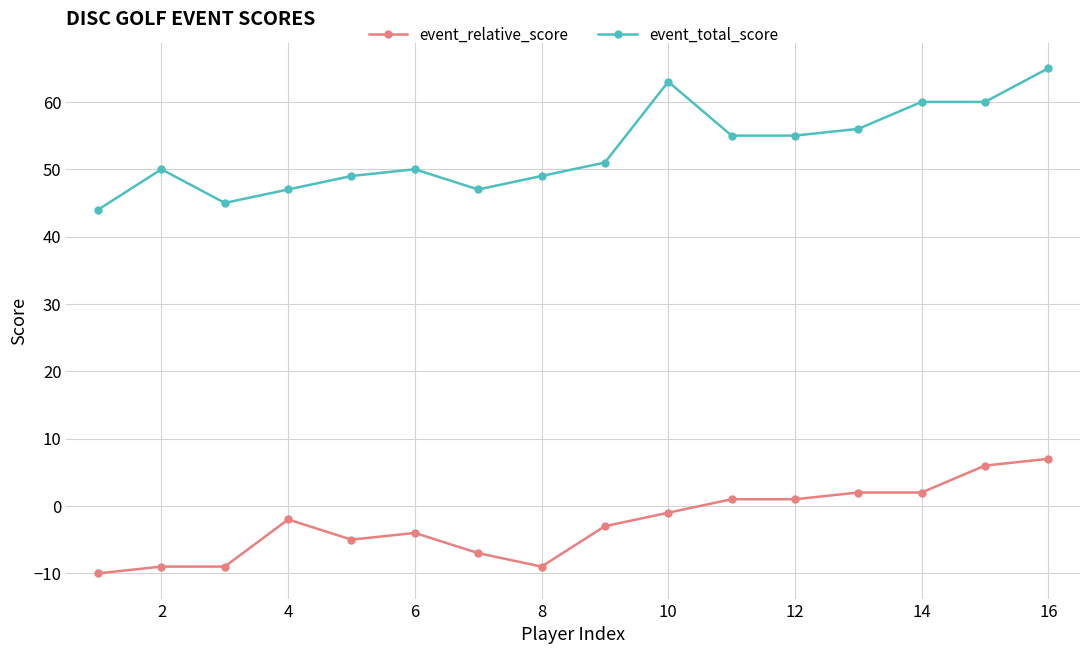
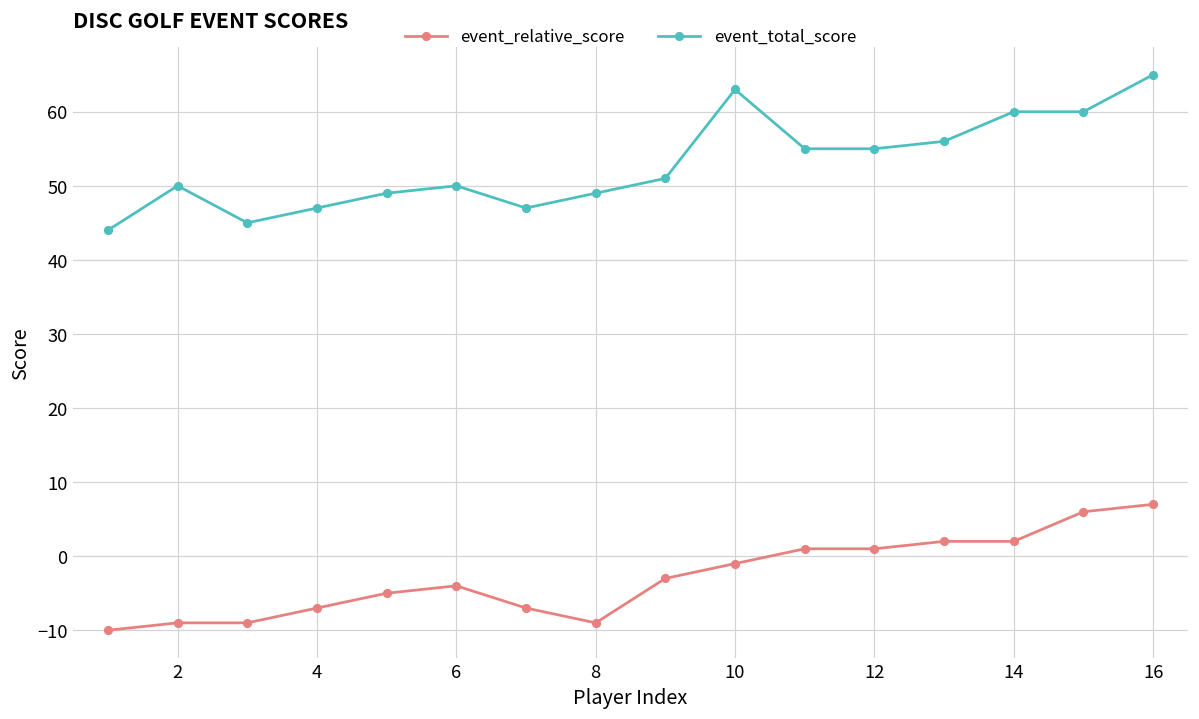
event_relative_score, 4: -2 -> -7
